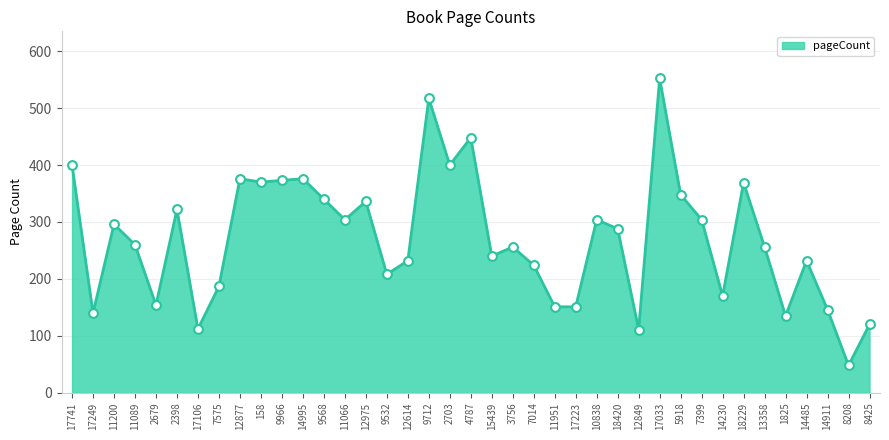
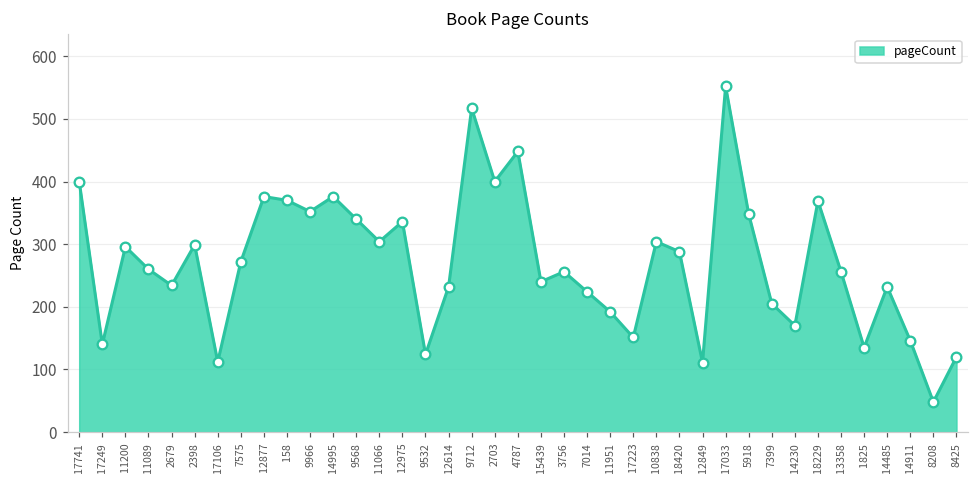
2679: 150 -> 230
2398: 320 -> 300
7575: 190 -> 270
9966: 370 -> 350
9532: 210 -> 120
11951: 150 -> 190
7399: 300 -> 210
